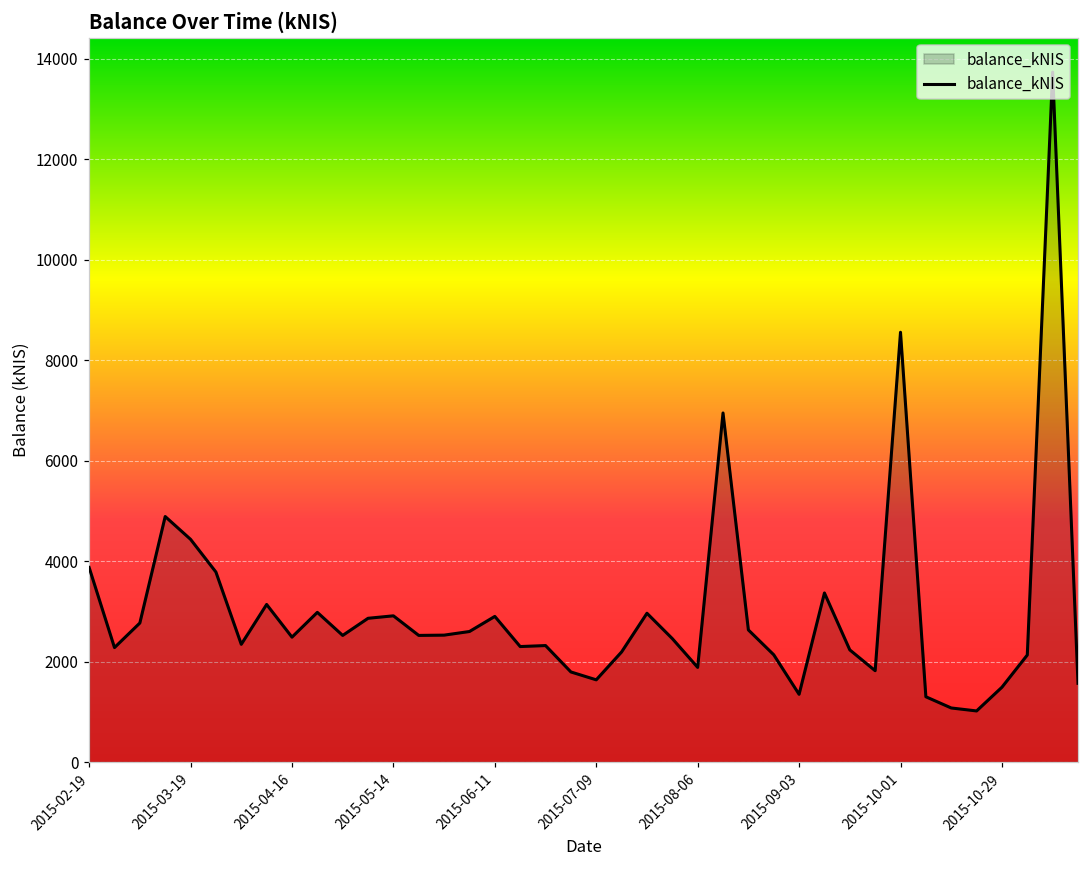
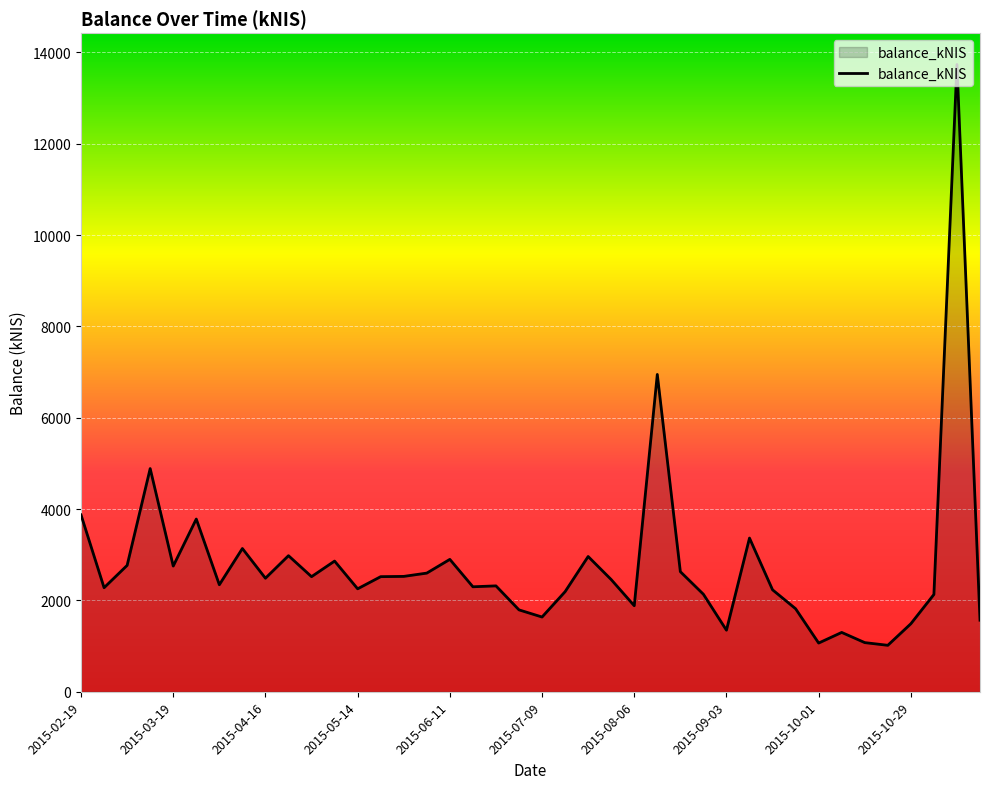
2015-03-19: 4400 -> 2800
2015-05-14: 2900 -> 2300
2015-10-01: 8600 -> 1100
